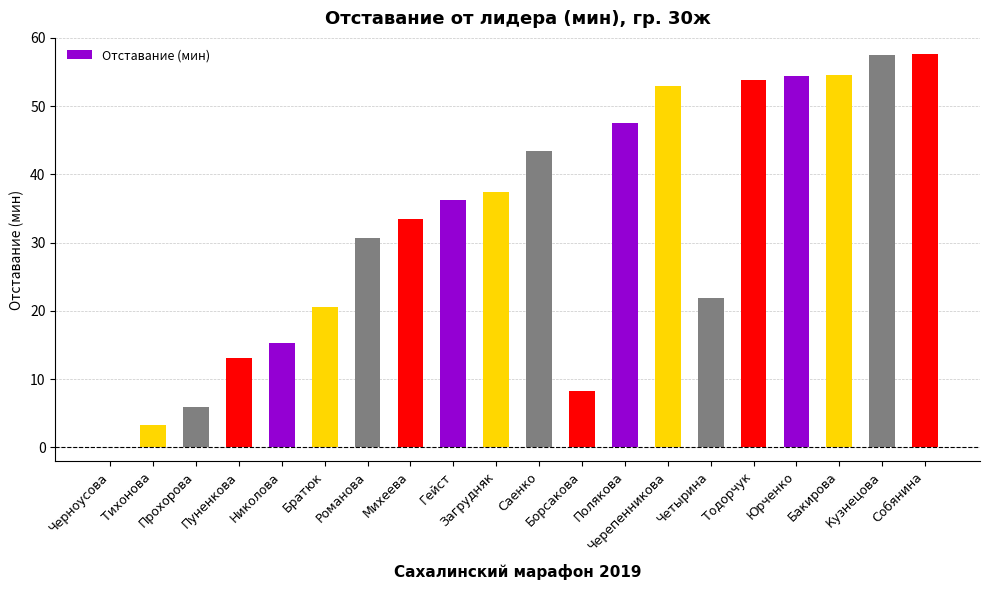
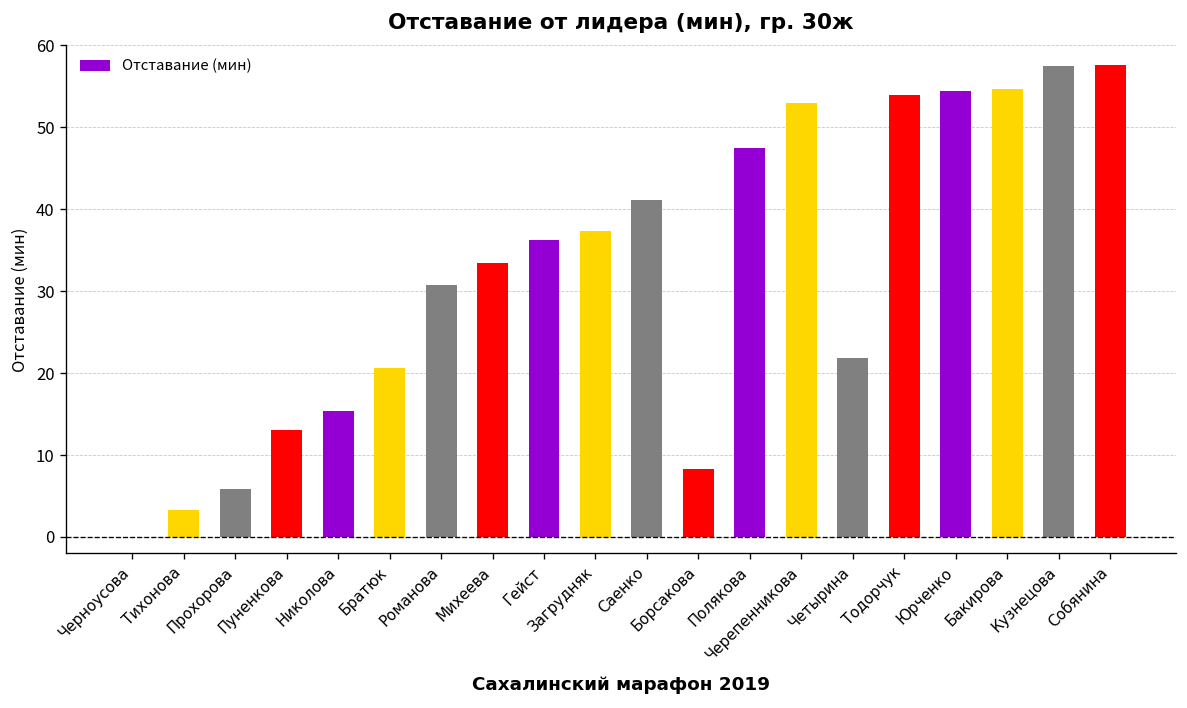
Саенко: 43 -> 41
